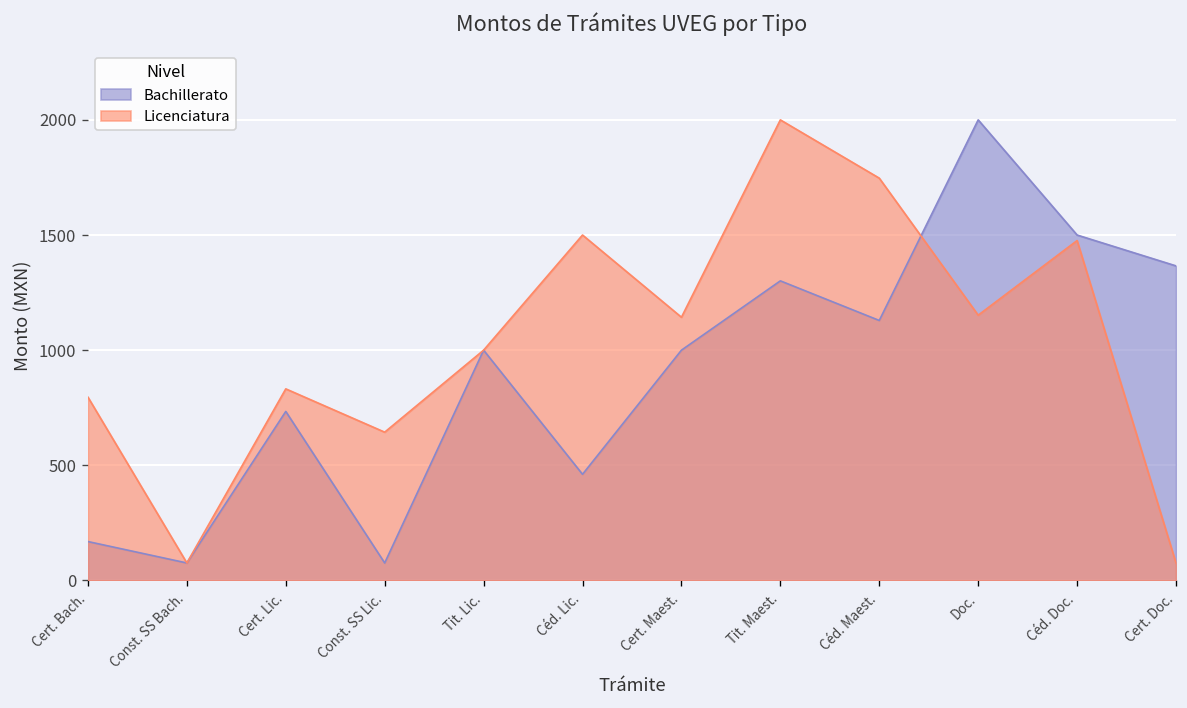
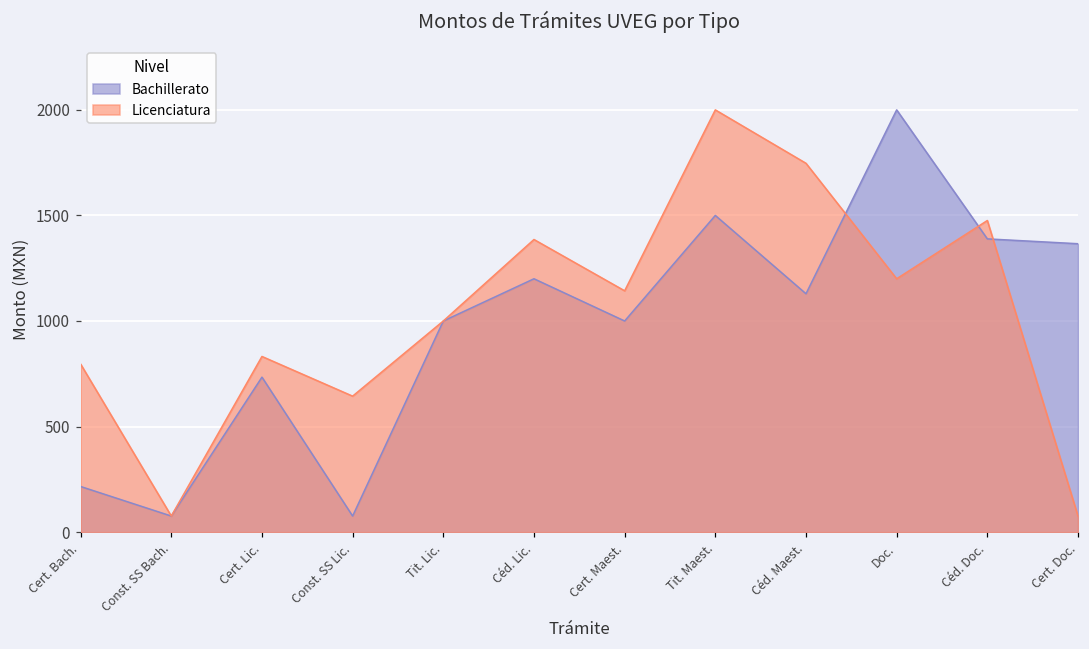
Bachillerato, Cert. Bach.: 170 -> 220
Bachillerato, Céd. Lic.: 460 -> 1200
Licenciatura, Céd. Lic.: 1500 -> 1390
Bachillerato, Tit. Maest.: 1300 -> 1500
Licenciatura, Doc.: 1150 -> 1200
Bachillerato, Céd. Doc.: 1500 -> 1390
